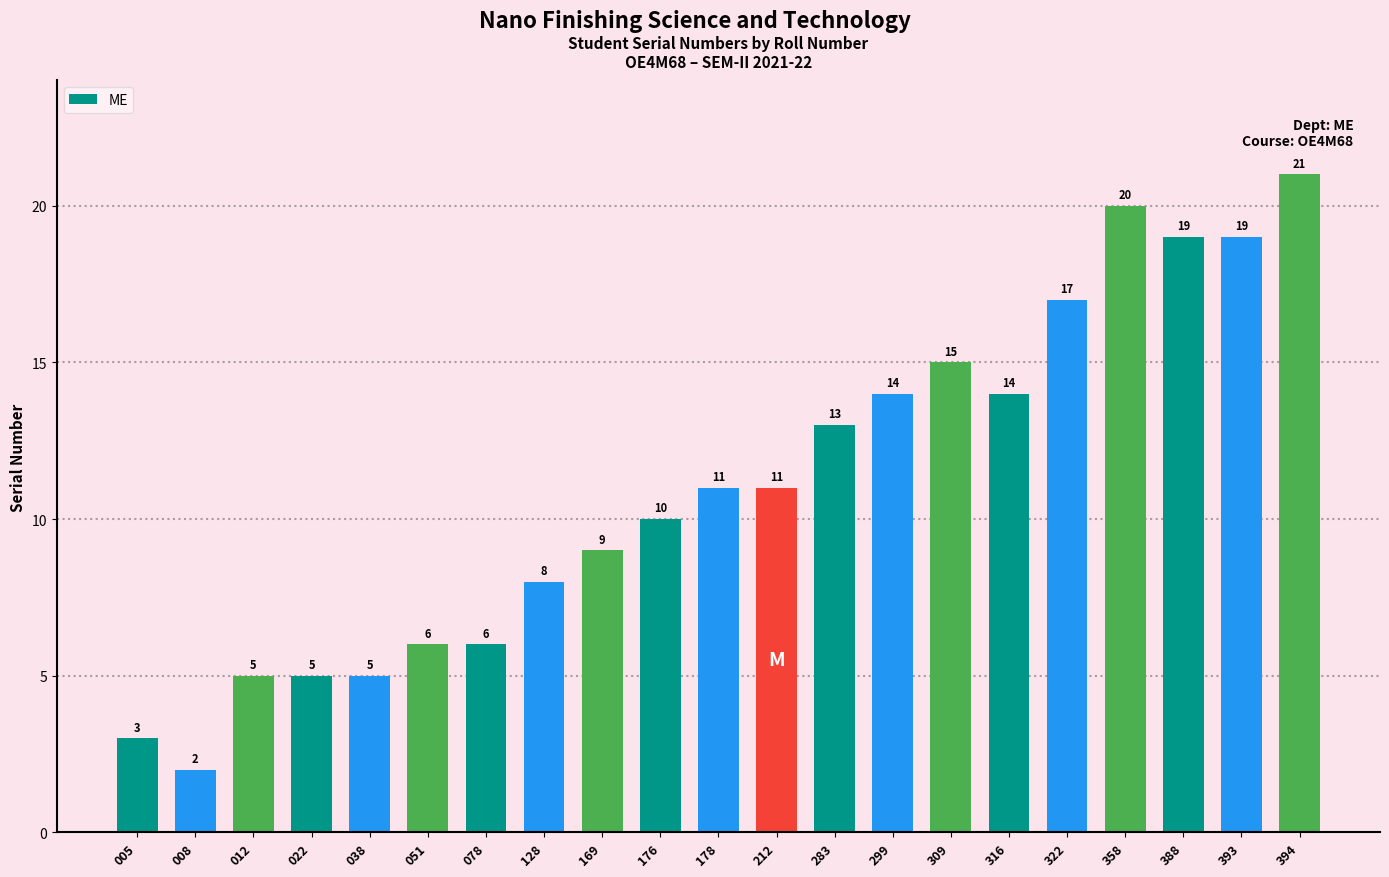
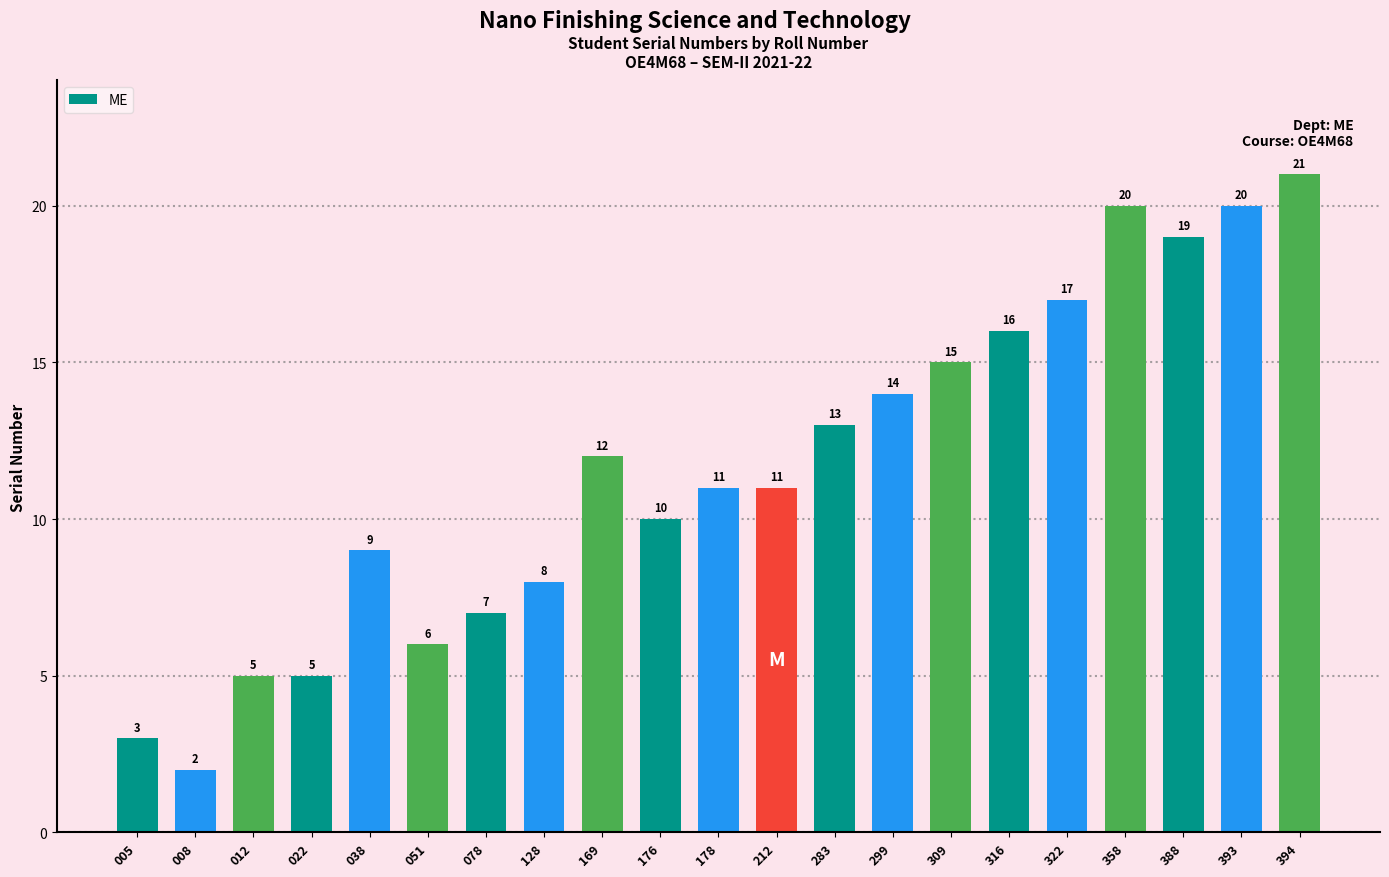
038: 5 -> 9
078: 6 -> 7
169: 9 -> 12
316: 14 -> 16
393: 19 -> 20
